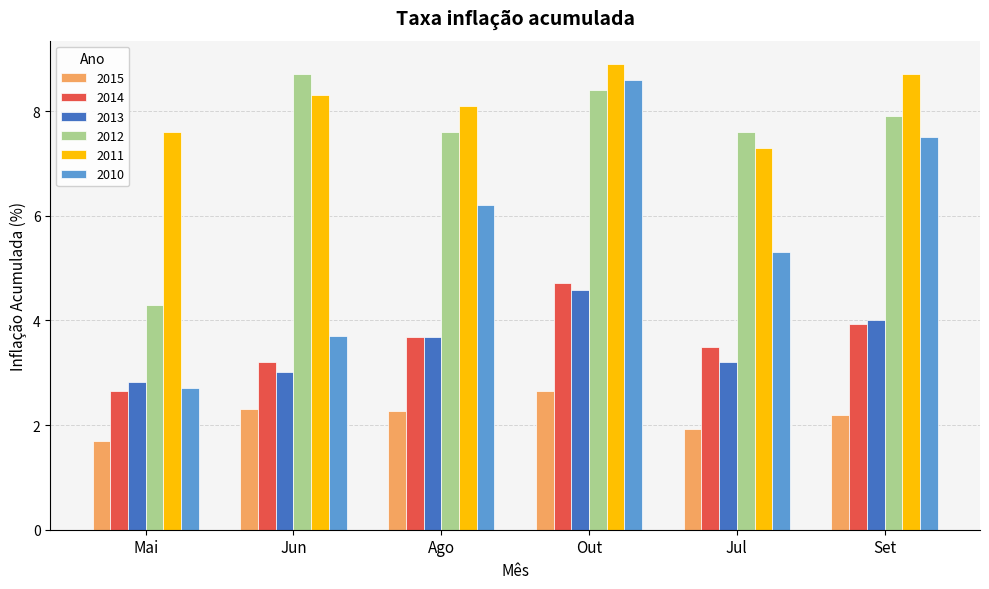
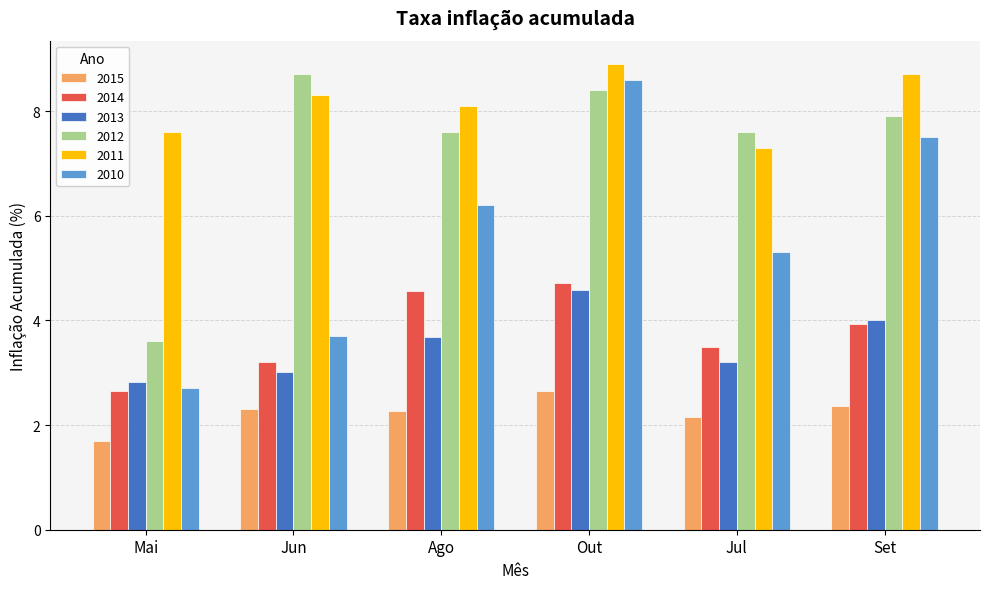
2012, Mai: 4.3 -> 3.6
2014, Ago: 3.7 -> 4.6
2015, Jul: 1.9 -> 2.2
2015, Set: 2.2 -> 2.4
